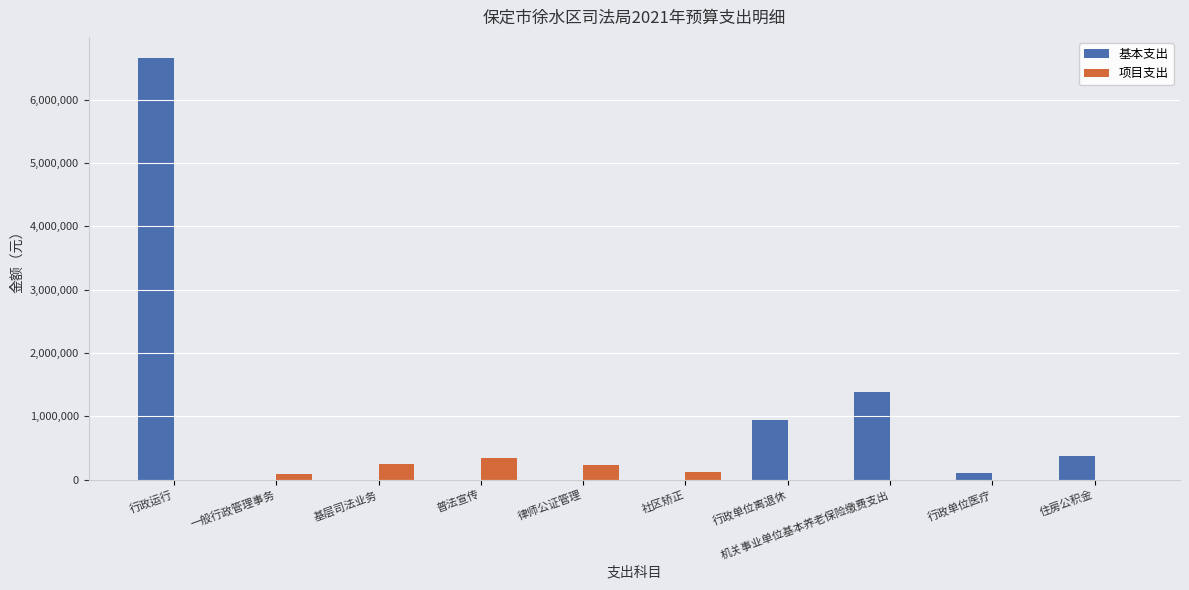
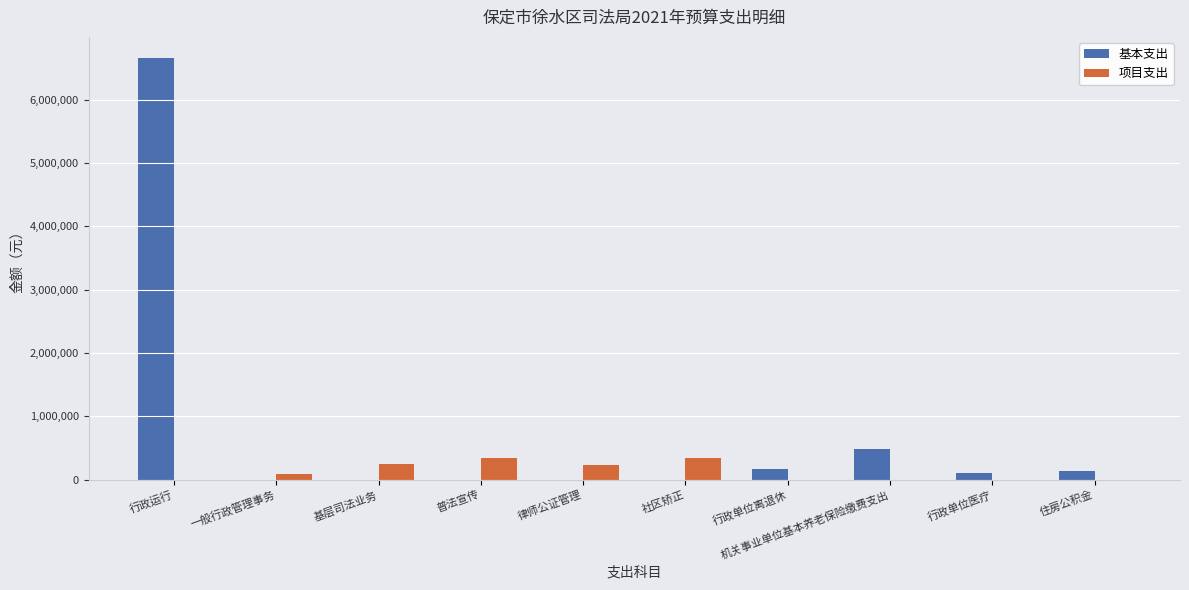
项目支出, 社区矫正: 100,000 -> 300,000
基本支出, 行政单位离退休: 900,000 -> 200,000
基本支出, 机关事业单位基本养老保险缴费支出: 1,400,000 -> 500,000
基本支出, 住房公积金: 400,000 -> 100,000
